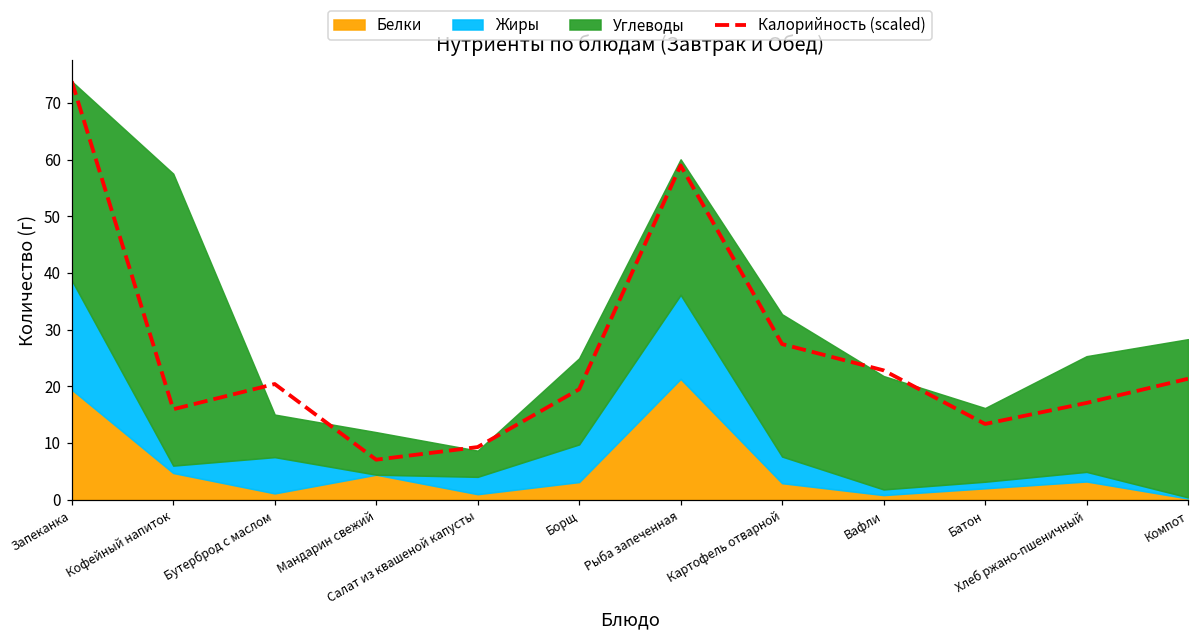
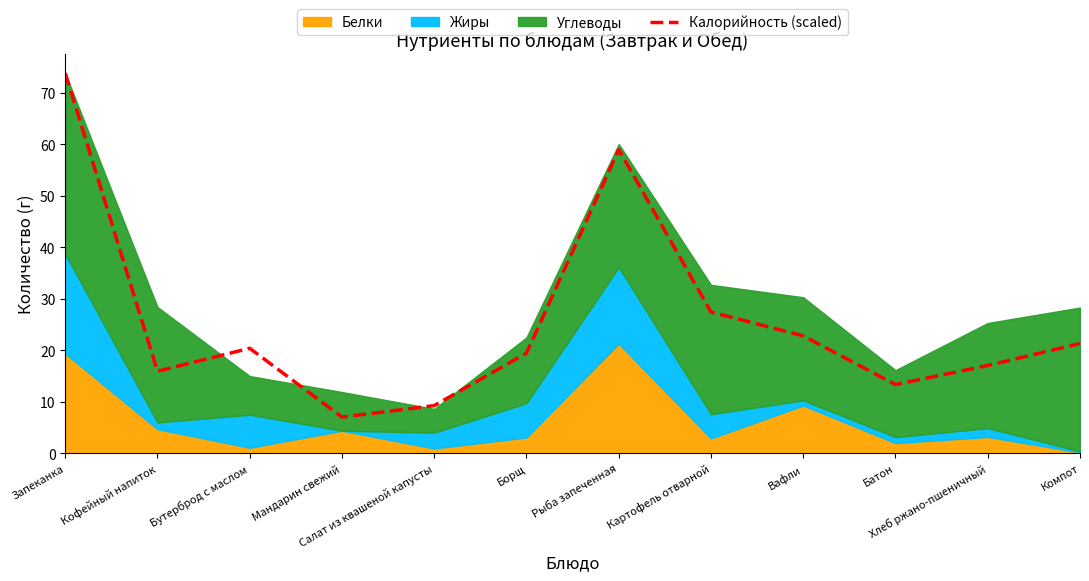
Углеводы, Кофейный напиток: 52 -> 22
Углеводы, Борщ: 15 -> 13
Белки, Вафли: 1 -> 9
